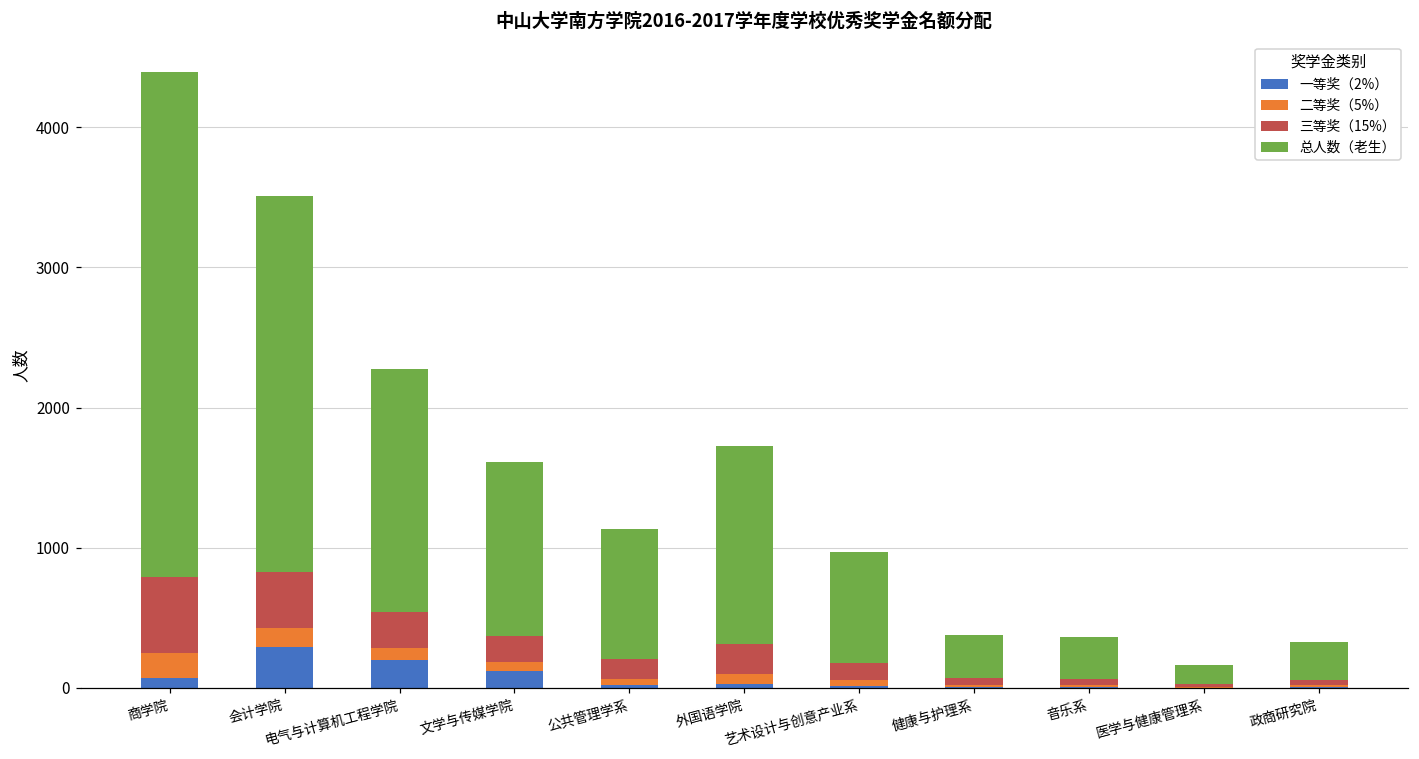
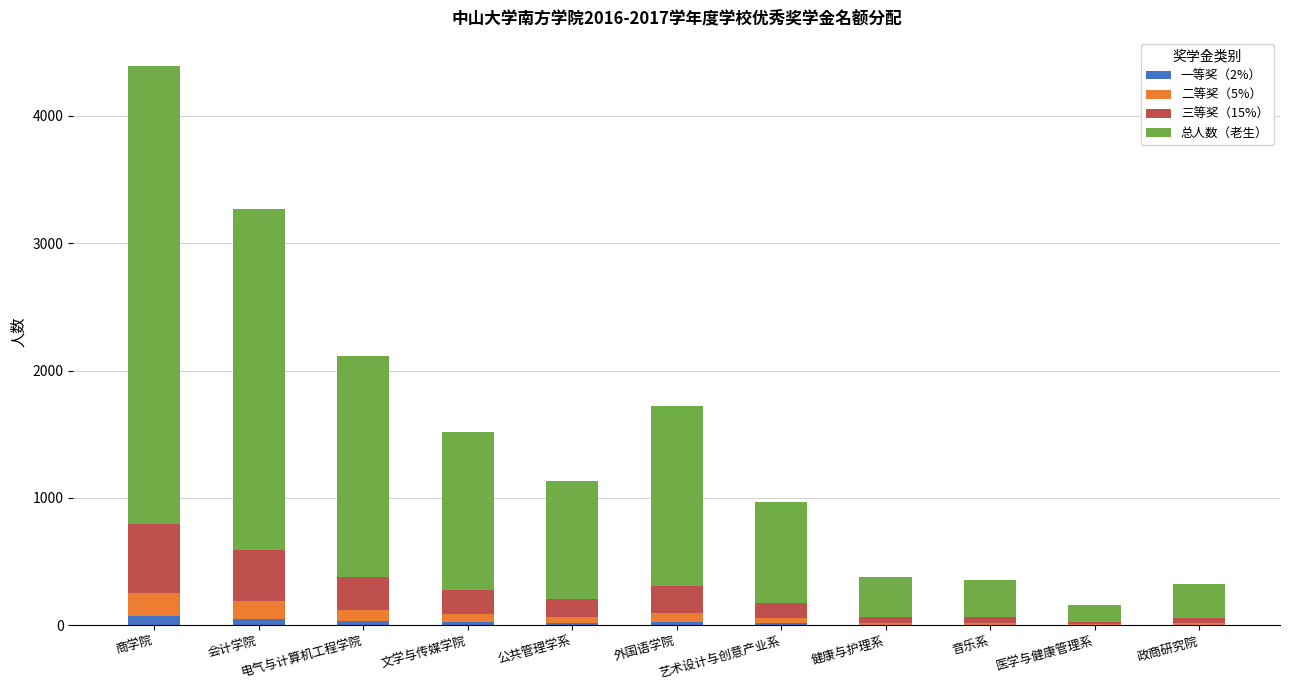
一等奖（2%）, 会计学院: 290 -> 50
一等奖（2%）, 电气与计算机工程学院: 200 -> 30
一等奖（2%）, 文学与传媒学院: 120 -> 20
